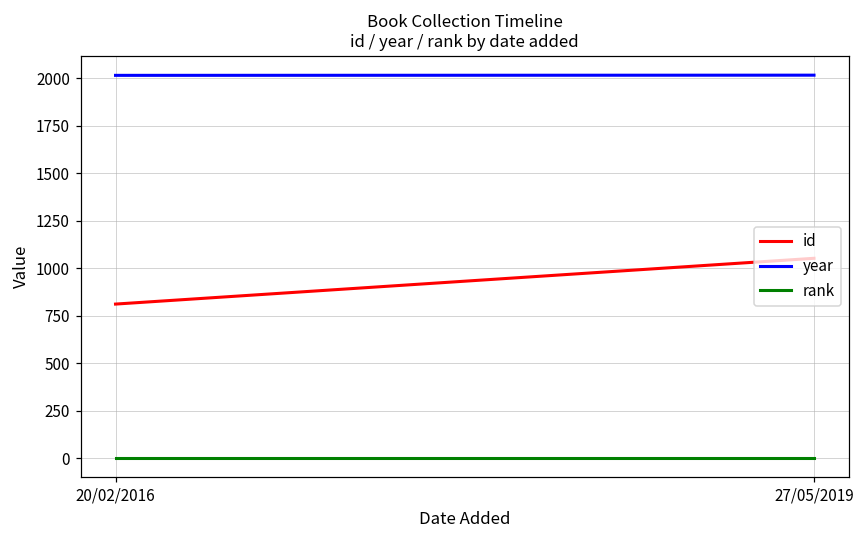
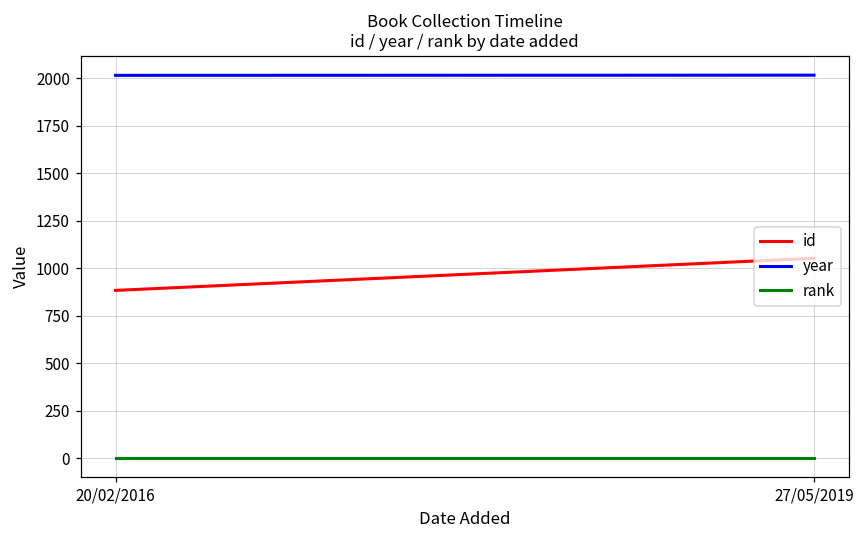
id, 20/02/2016: 810 -> 880
